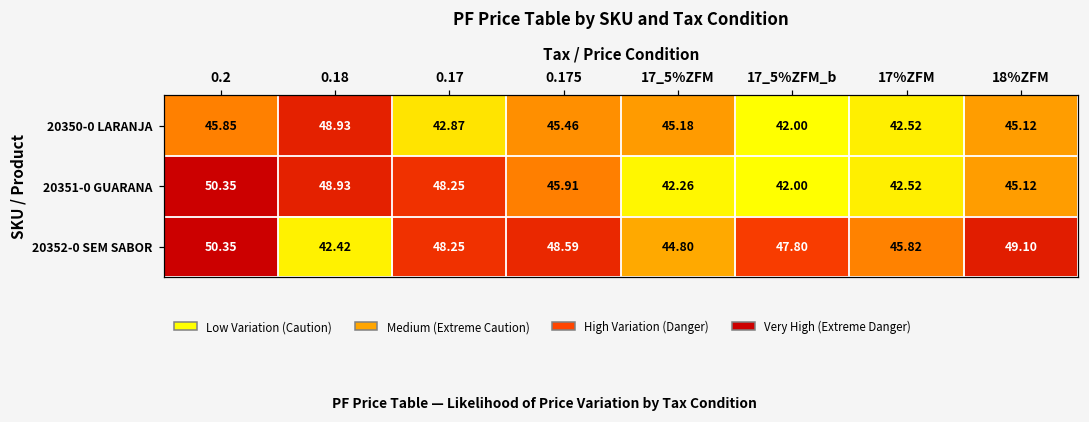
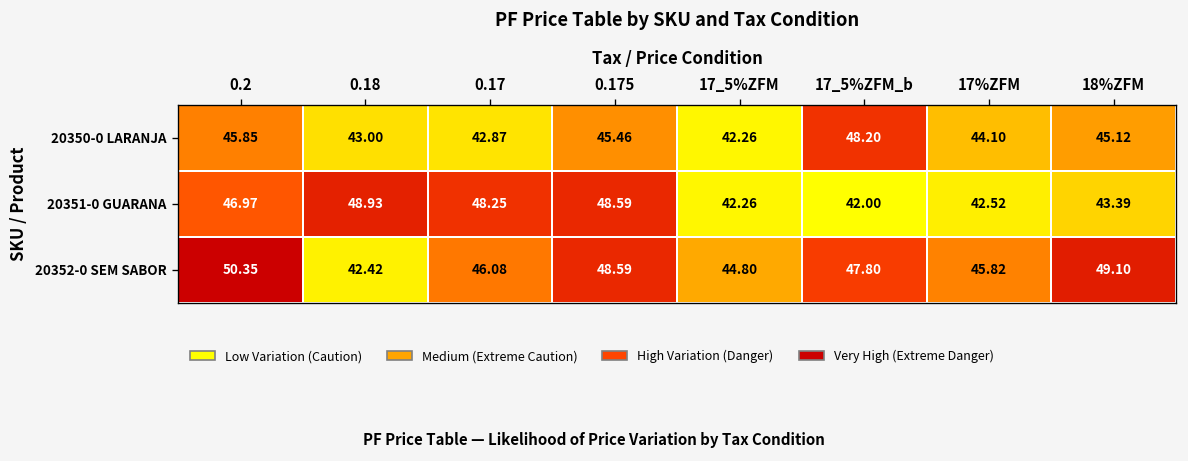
20350-0 LARANJA, 0.18: 48.93 -> 43.00
20350-0 LARANJA, 17_5%ZFM: 45.18 -> 42.26
20350-0 LARANJA, 17_5%ZFM_b: 42.00 -> 48.20
20350-0 LARANJA, 17%ZFM: 42.52 -> 44.10
20351-0 GUARANA, 0.2: 50.35 -> 46.97
20351-0 GUARANA, 0.175: 45.91 -> 48.59
20351-0 GUARANA, 18%ZFM: 45.12 -> 43.39
20352-0 SEM SABOR, 0.17: 48.25 -> 46.08
